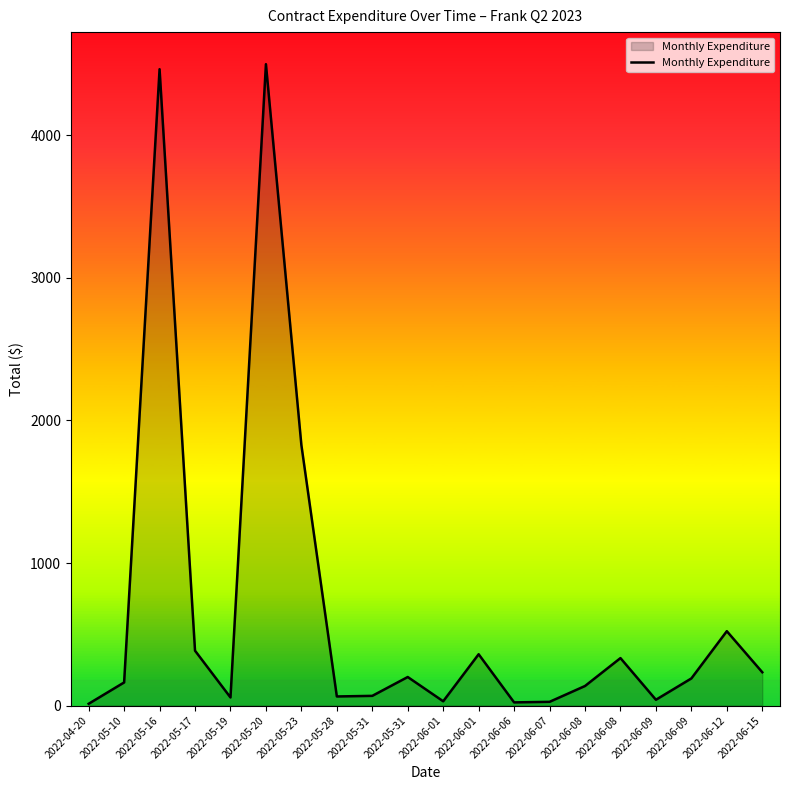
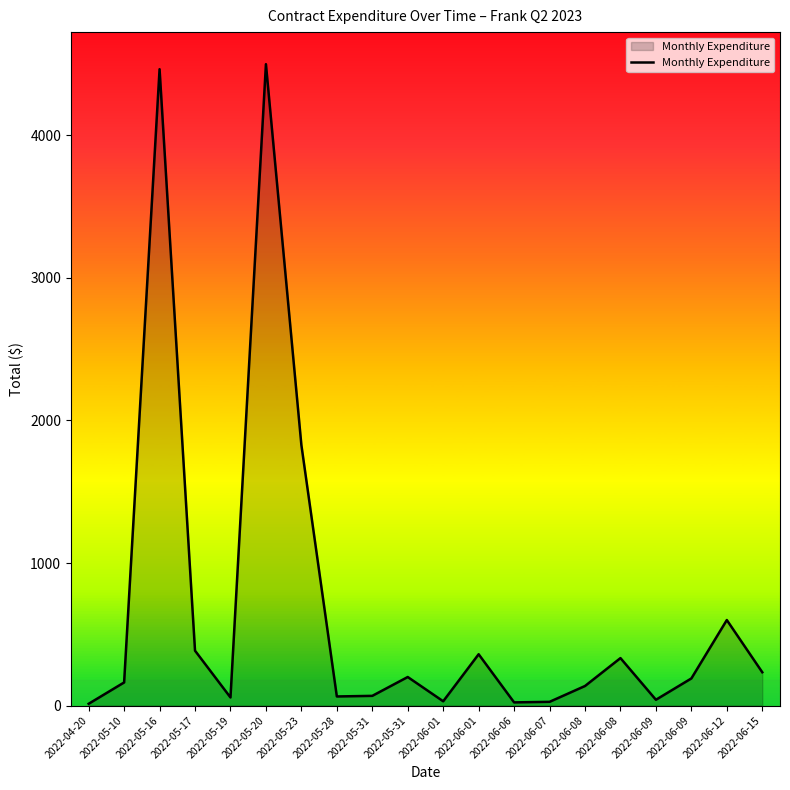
2022-06-12: 520 -> 600
